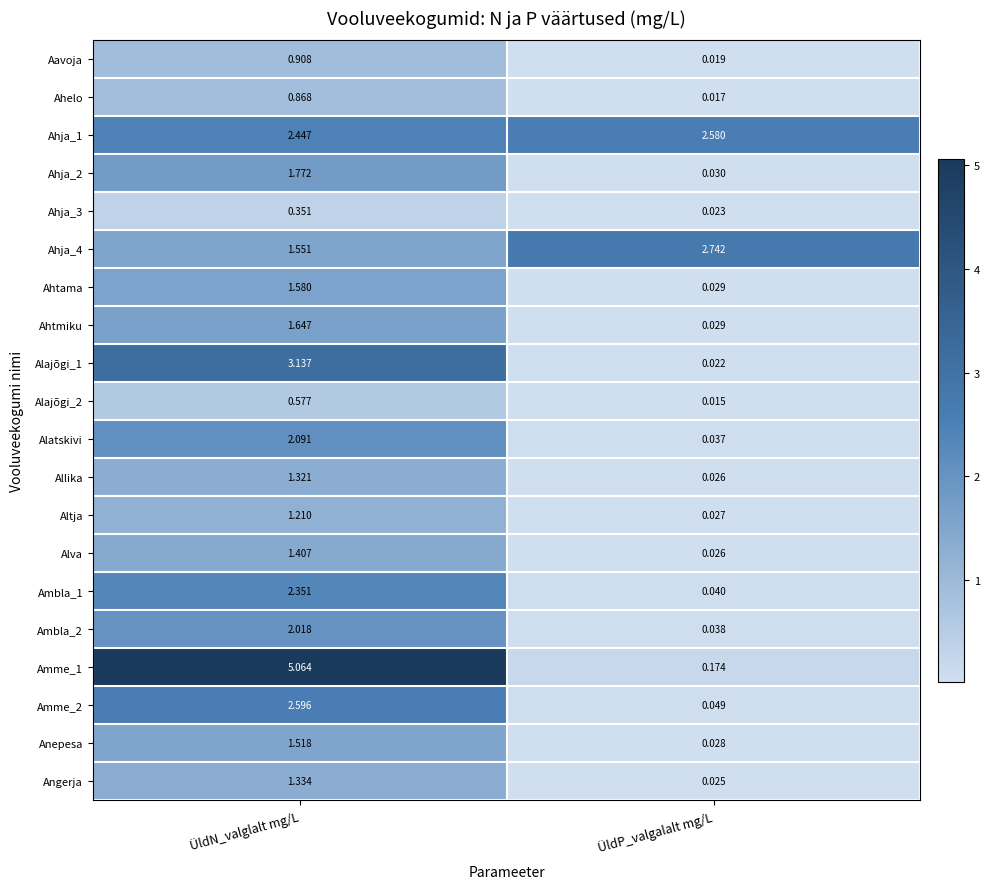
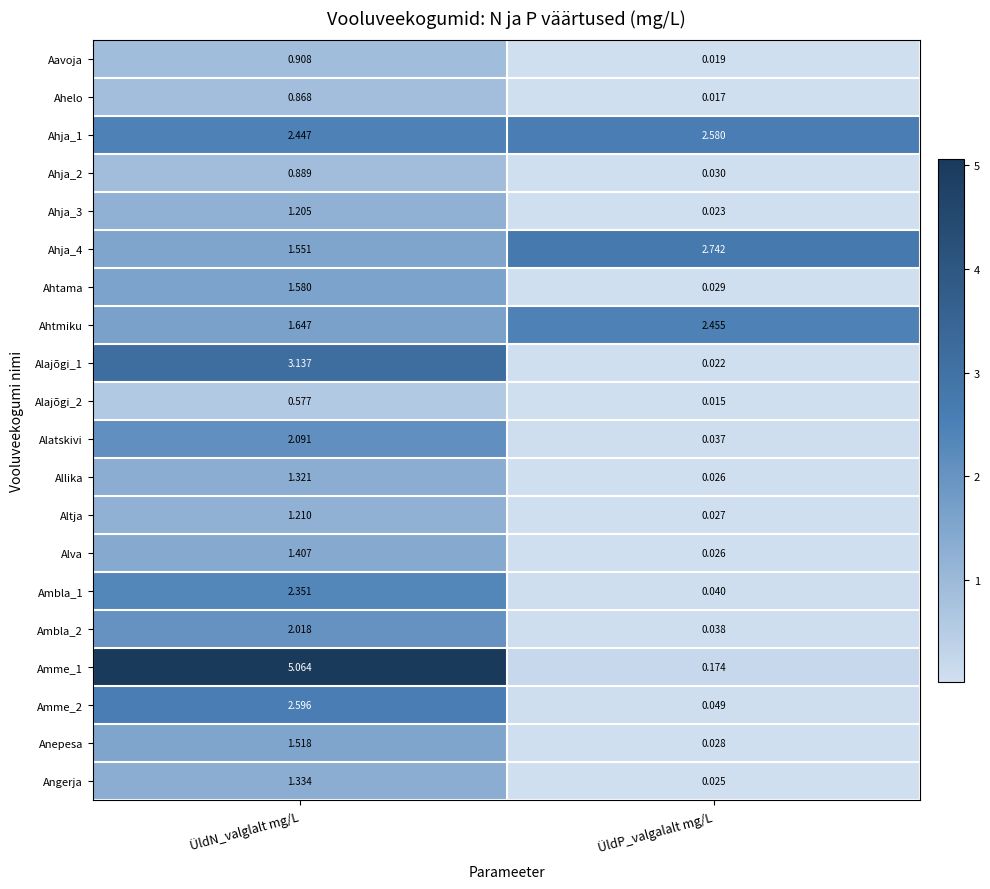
Ahja_2, ÜldN_valglalt mg/L: 1.772 -> 0.889
Ahja_3, ÜldN_valglalt mg/L: 0.351 -> 1.205
Ahtmiku, ÜldP_valgalalt mg/L: 0.029 -> 2.455
